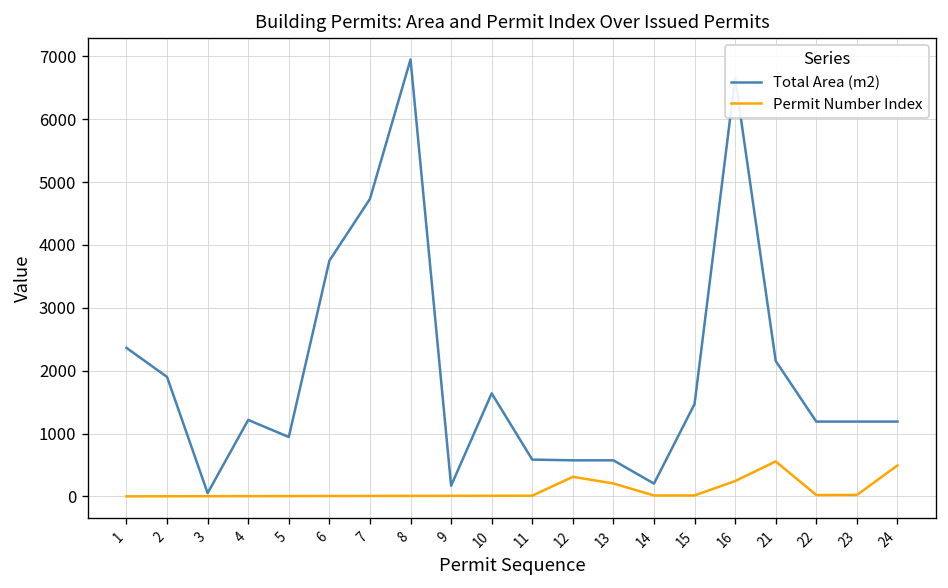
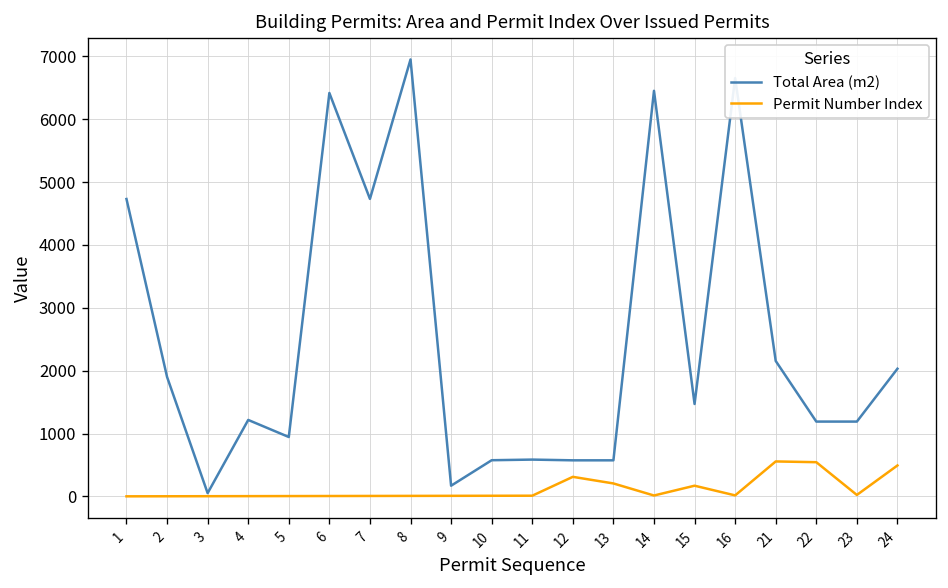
Total Area (m2), 1: 2400 -> 4700
Total Area (m2), 6: 3700 -> 6400
Total Area (m2), 10: 1600 -> 600
Total Area (m2), 14: 200 -> 6500
Permit Number Index, 15: 0 -> 200
Permit Number Index, 16: 200 -> 0
Permit Number Index, 22: 0 -> 500
Total Area (m2), 24: 1200 -> 2000
